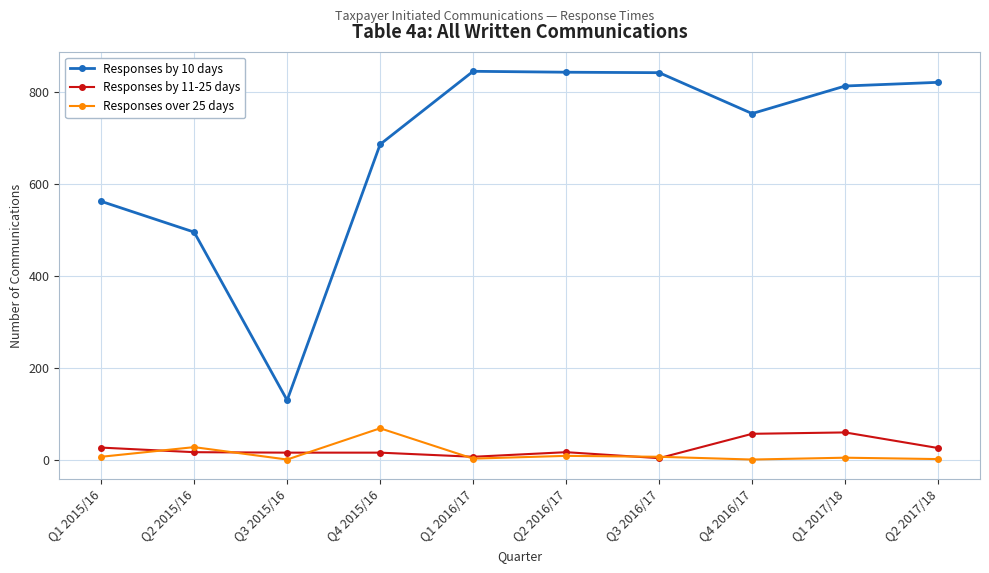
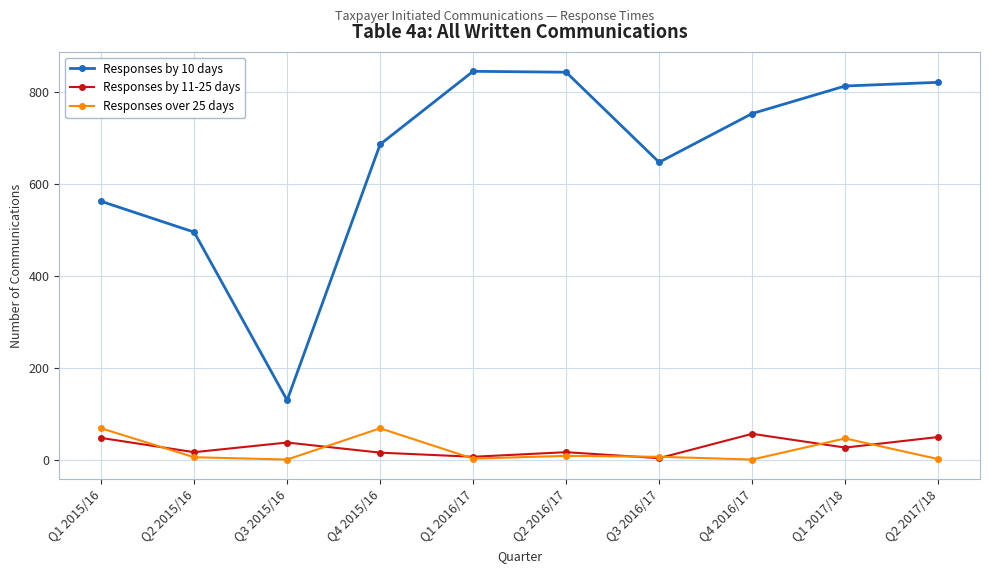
Responses by 11-25 days, Q1 2015/16: 30 -> 50
Responses over 25 days, Q1 2015/16: 10 -> 70
Responses over 25 days, Q2 2015/16: 30 -> 10
Responses by 11-25 days, Q3 2015/16: 20 -> 40
Responses by 10 days, Q3 2016/17: 840 -> 650
Responses by 11-25 days, Q1 2017/18: 60 -> 30
Responses over 25 days, Q1 2017/18: 0 -> 50
Responses by 11-25 days, Q2 2017/18: 30 -> 50
